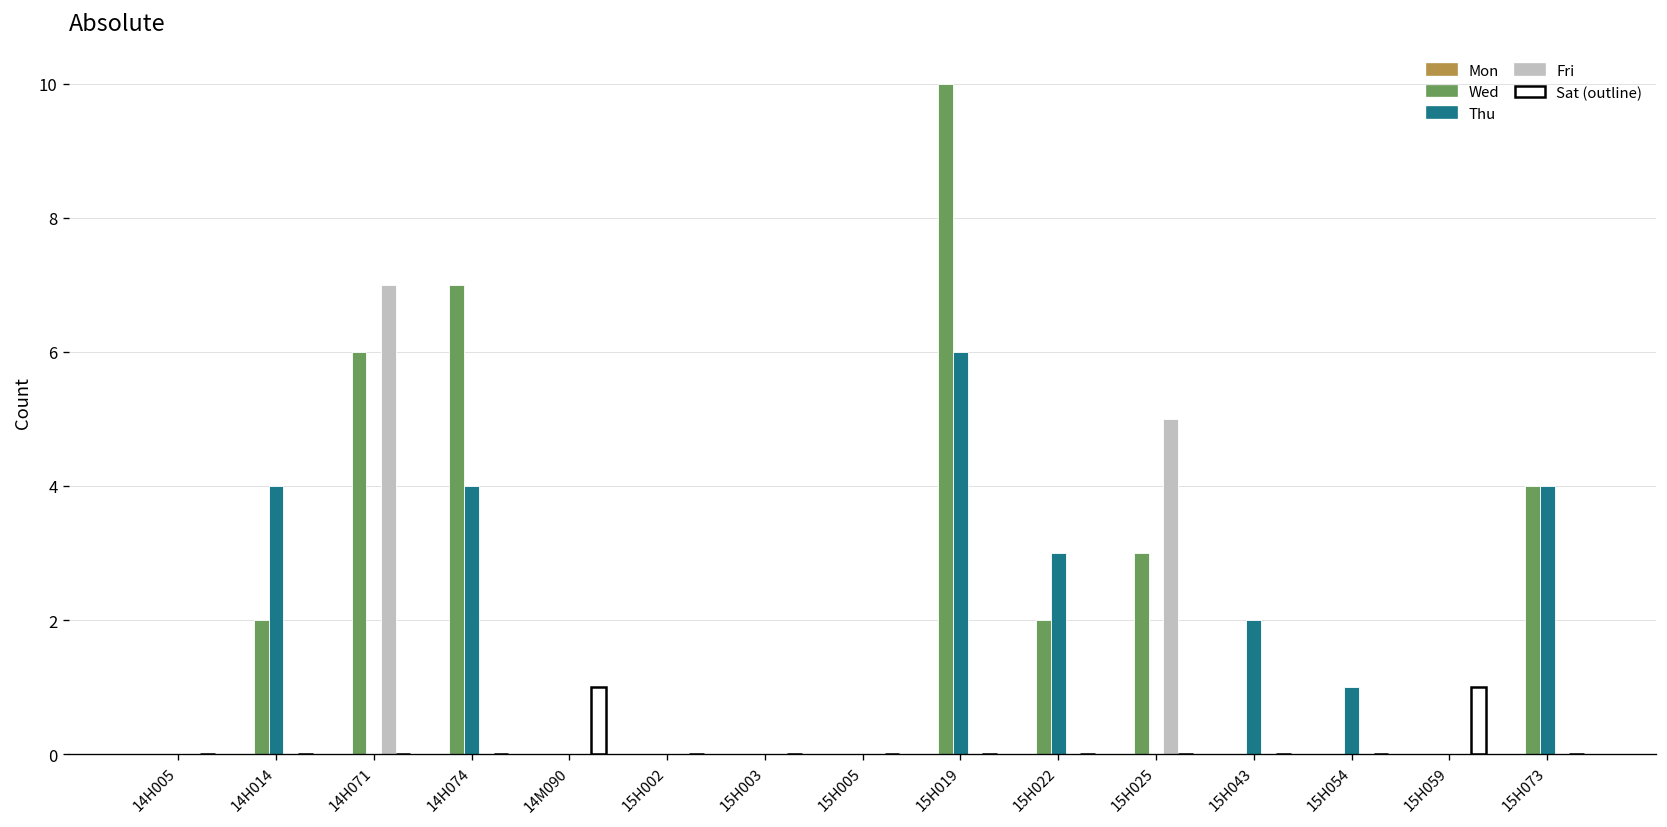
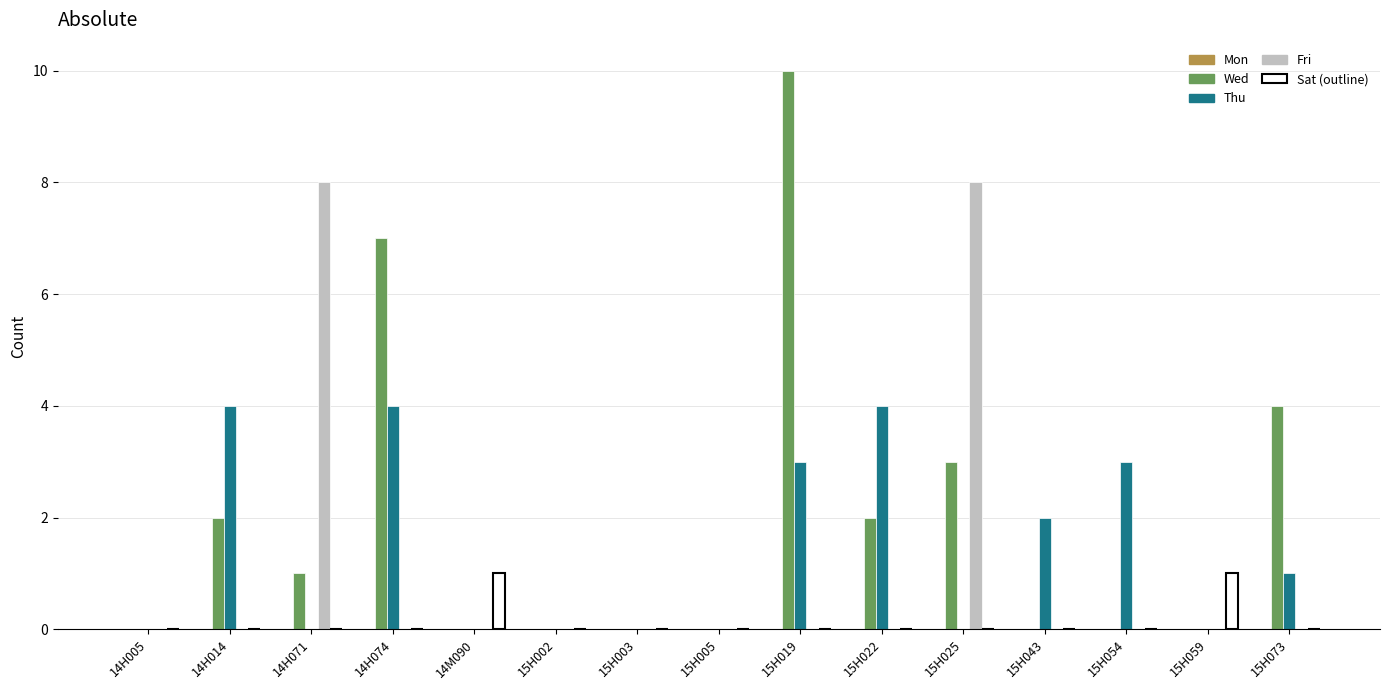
Wed, 14H071: 6 -> 1
Fri, 14H071: 7 -> 8
Thu, 15H019: 6 -> 3
Thu, 15H022: 3 -> 4
Fri, 15H025: 5 -> 8
Thu, 15H054: 1 -> 3
Thu, 15H073: 4 -> 1
